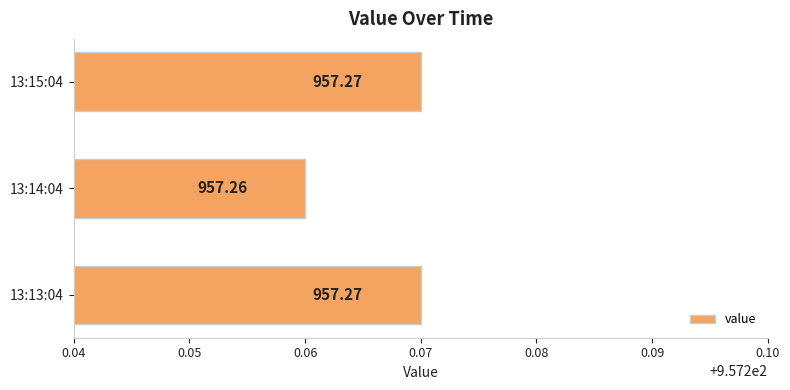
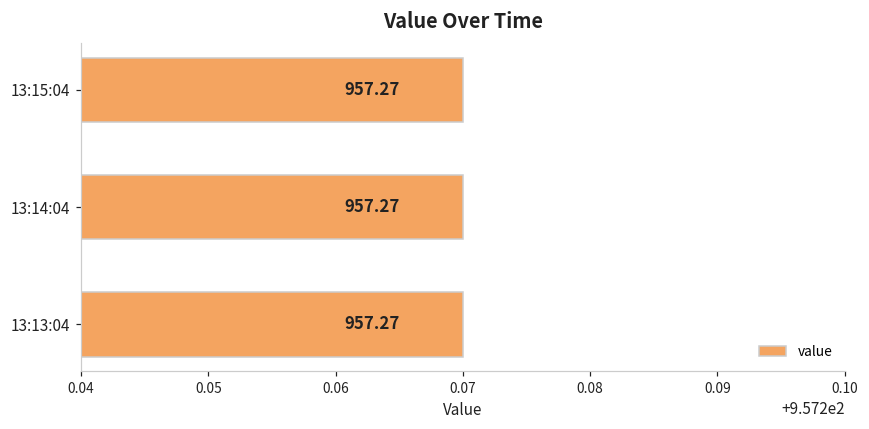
13:14:04: 957.26 -> 957.27
